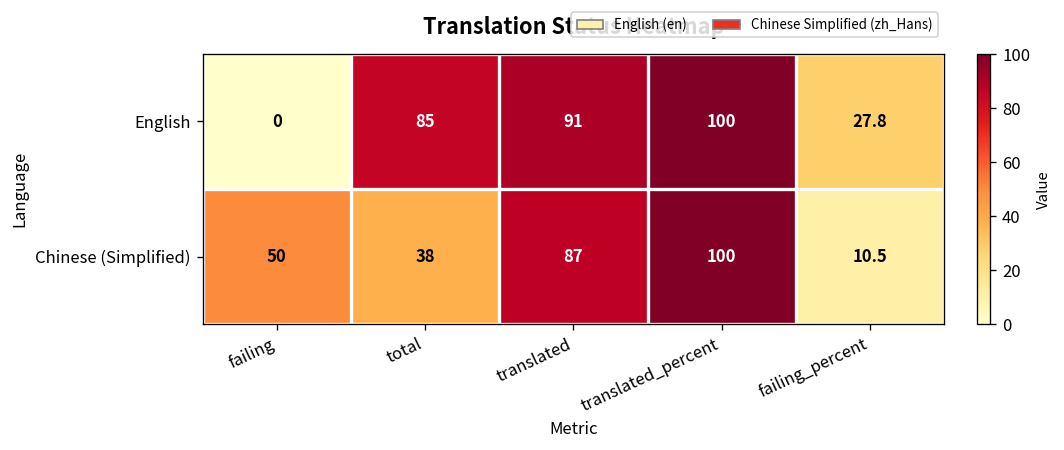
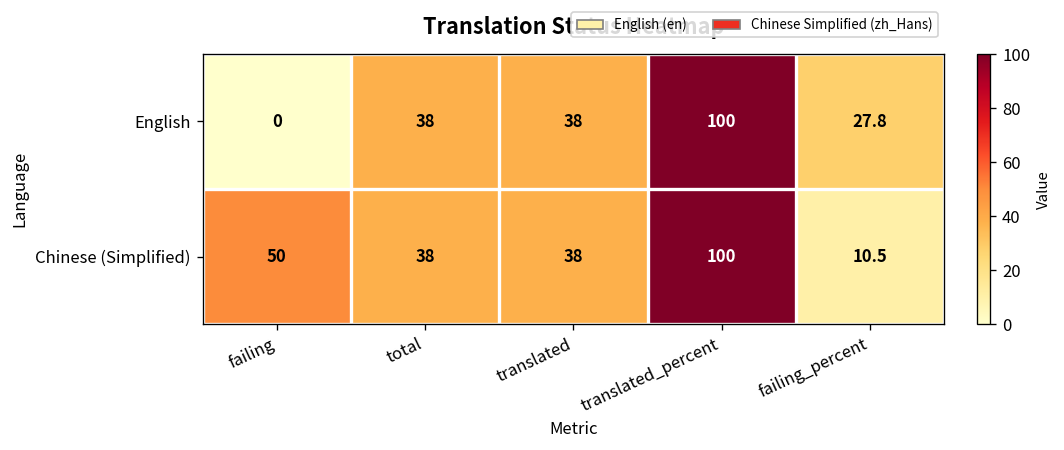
English, total: 85 -> 38
English, translated: 91 -> 38
Chinese (Simplified), translated: 87 -> 38
